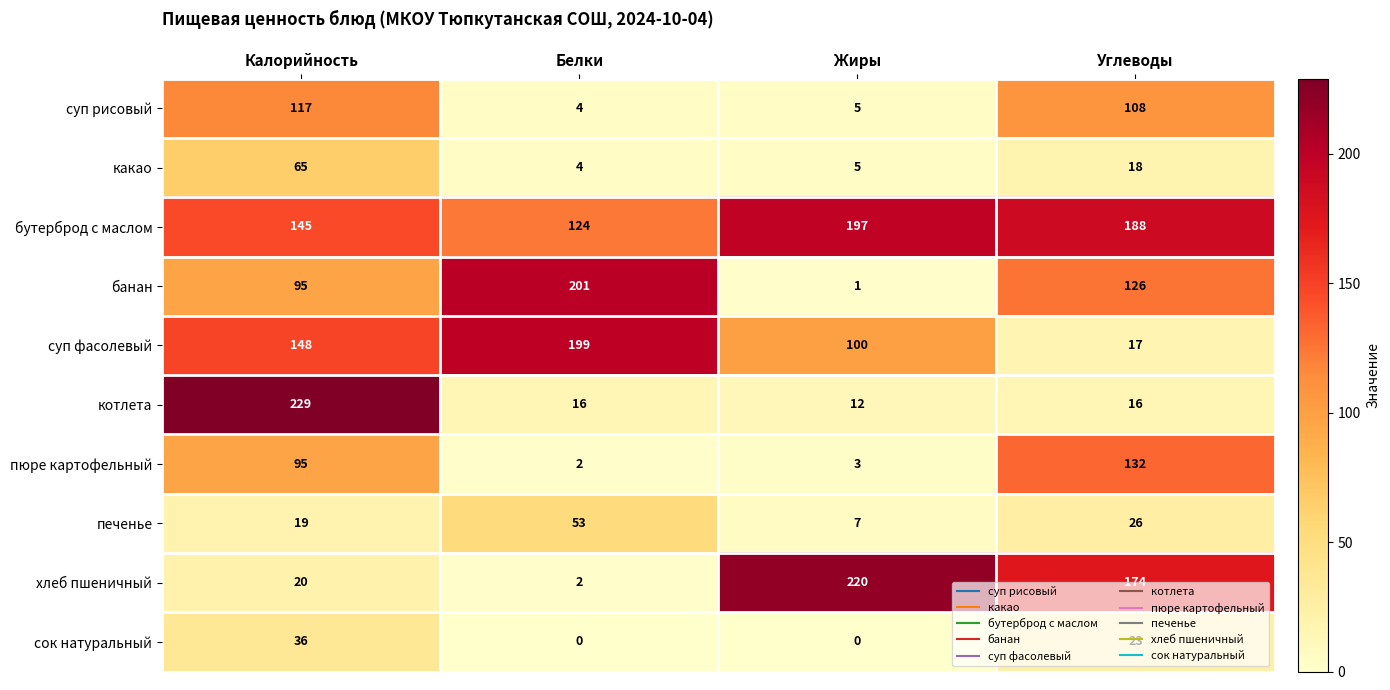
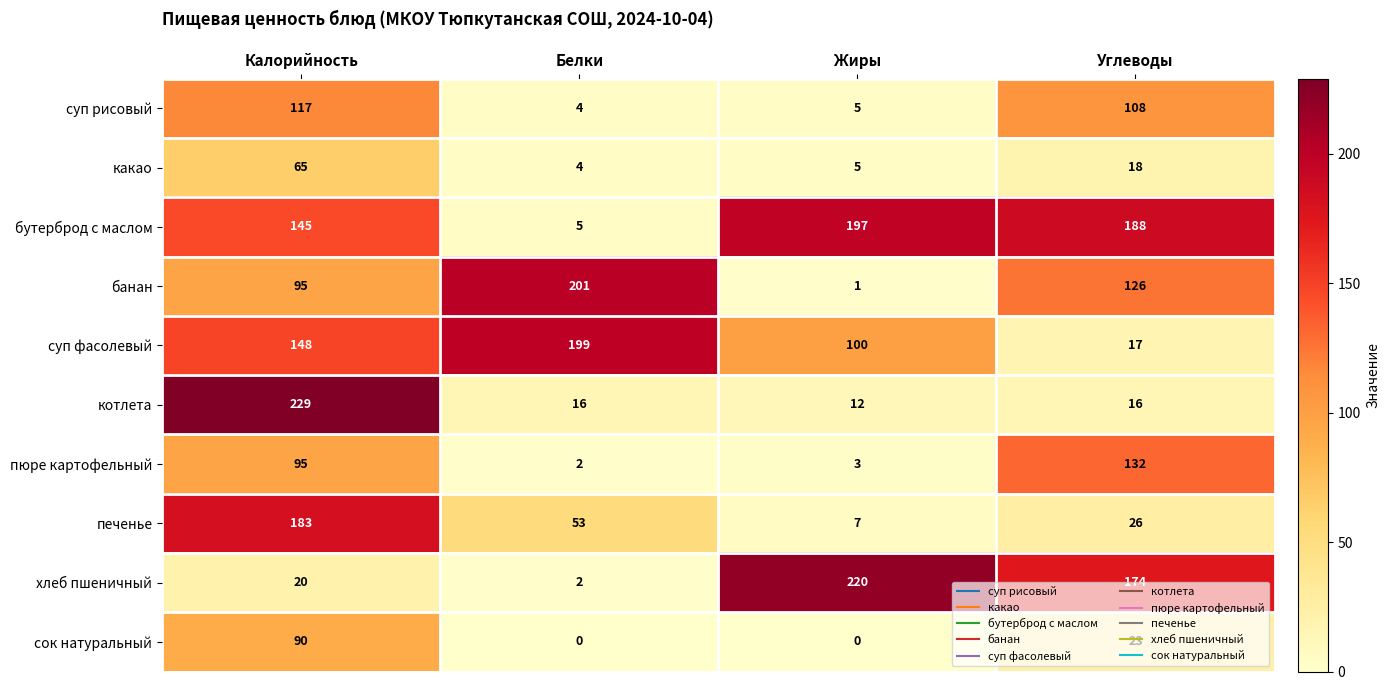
бутерброд с маслом, Белки: 124 -> 5
печенье, Калорийность: 19 -> 183
сок натуральный, Калорийность: 36 -> 90
